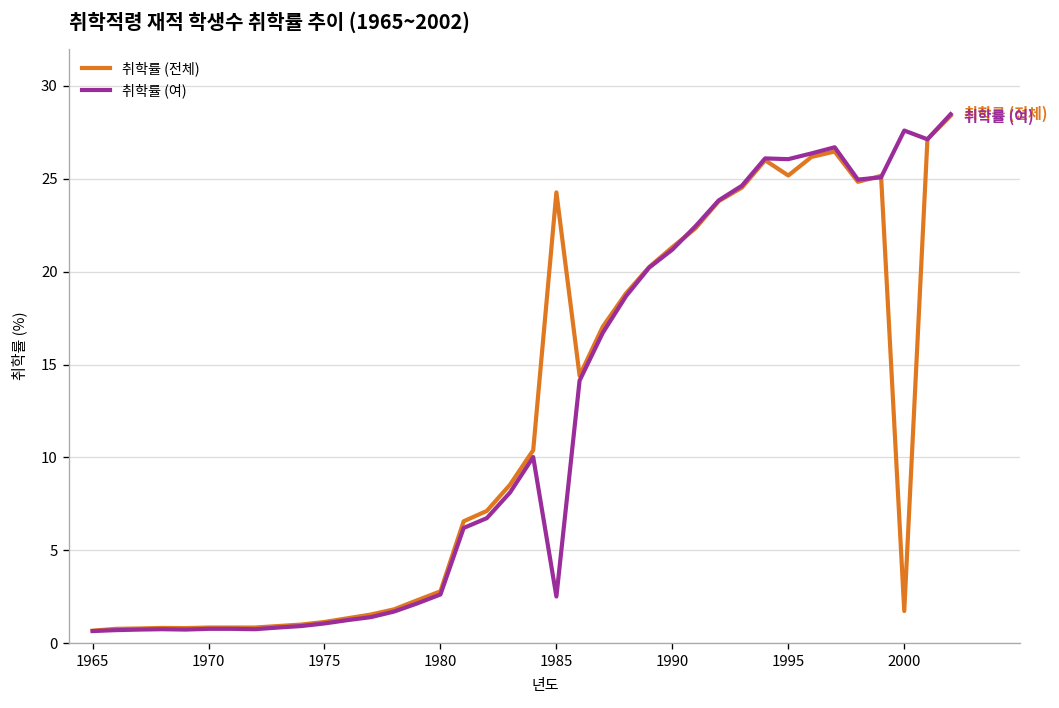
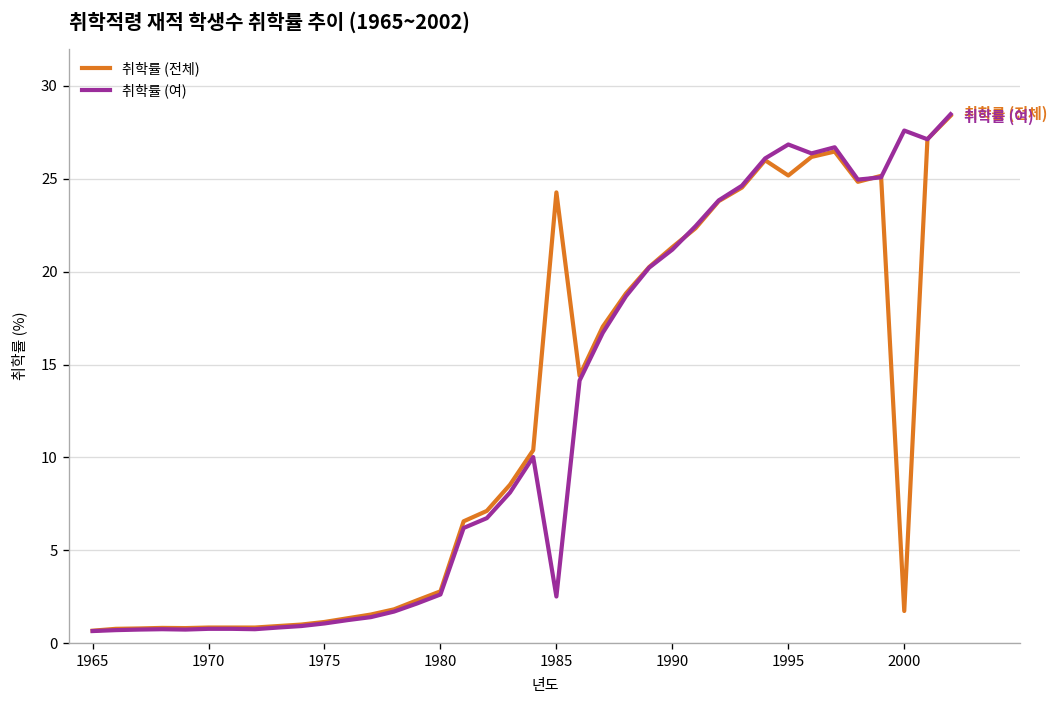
취학률 (여), 1995: 26.1 -> 26.9
